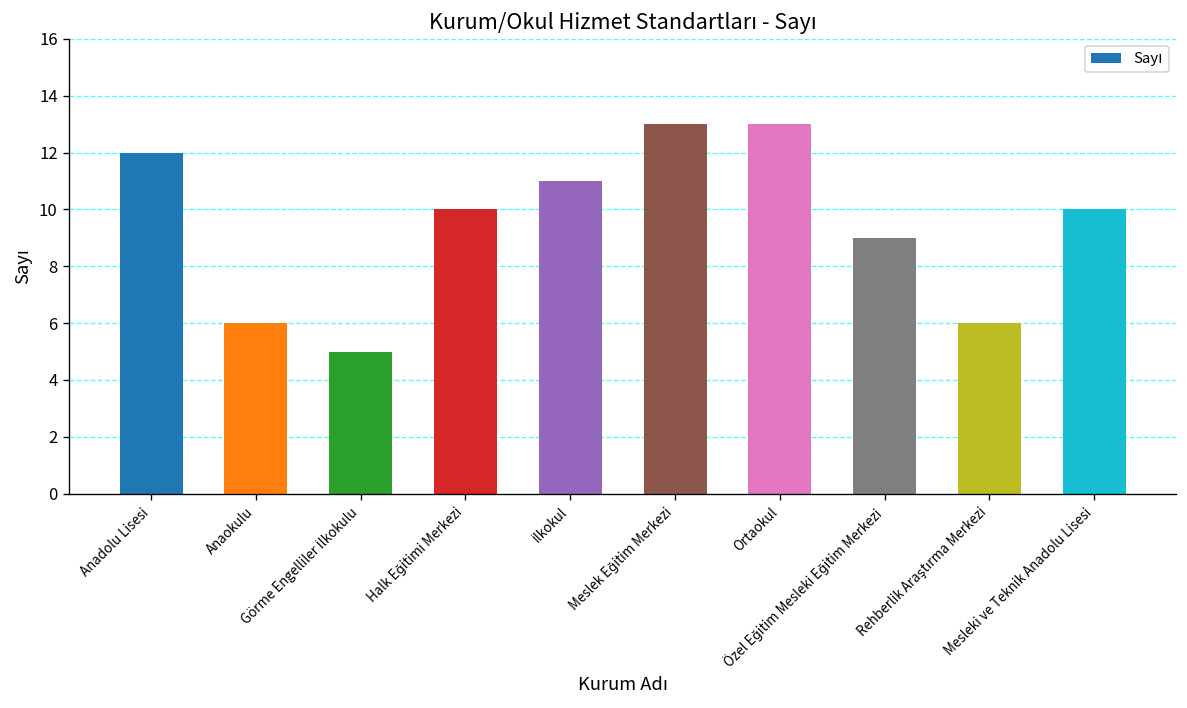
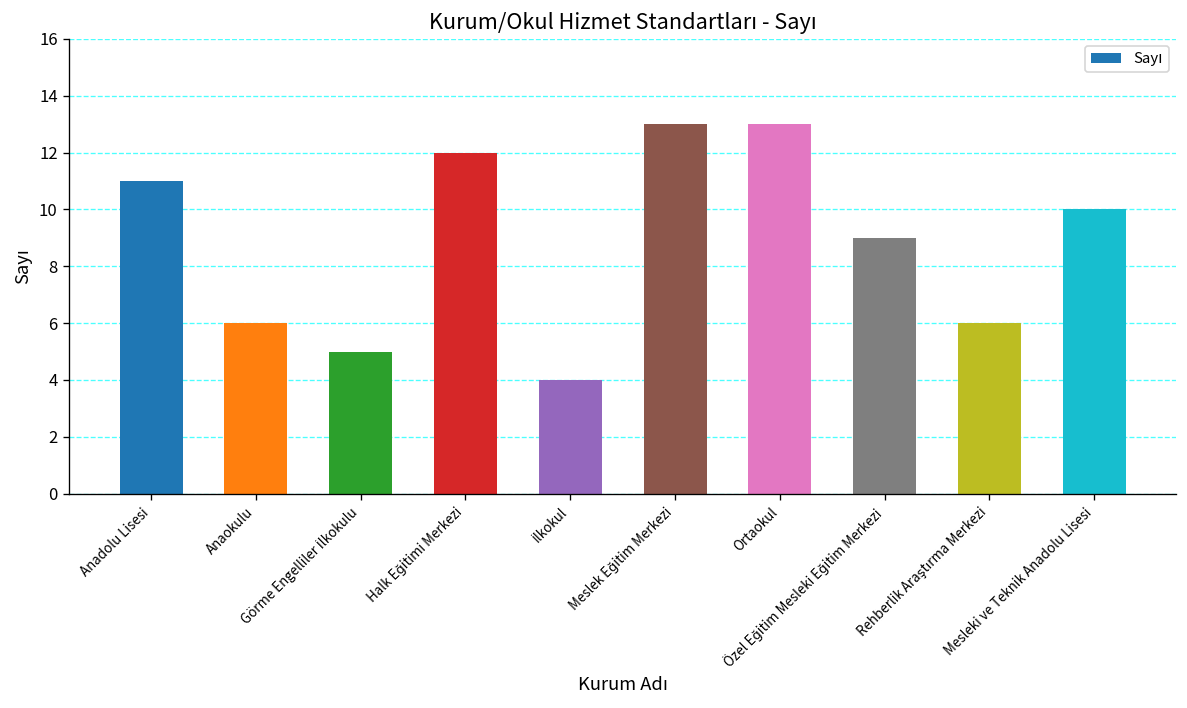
Anadolu Lisesi: 12 -> 11
Halk Eğitimi Merkezi: 10 -> 12
İlkokul: 11 -> 4
